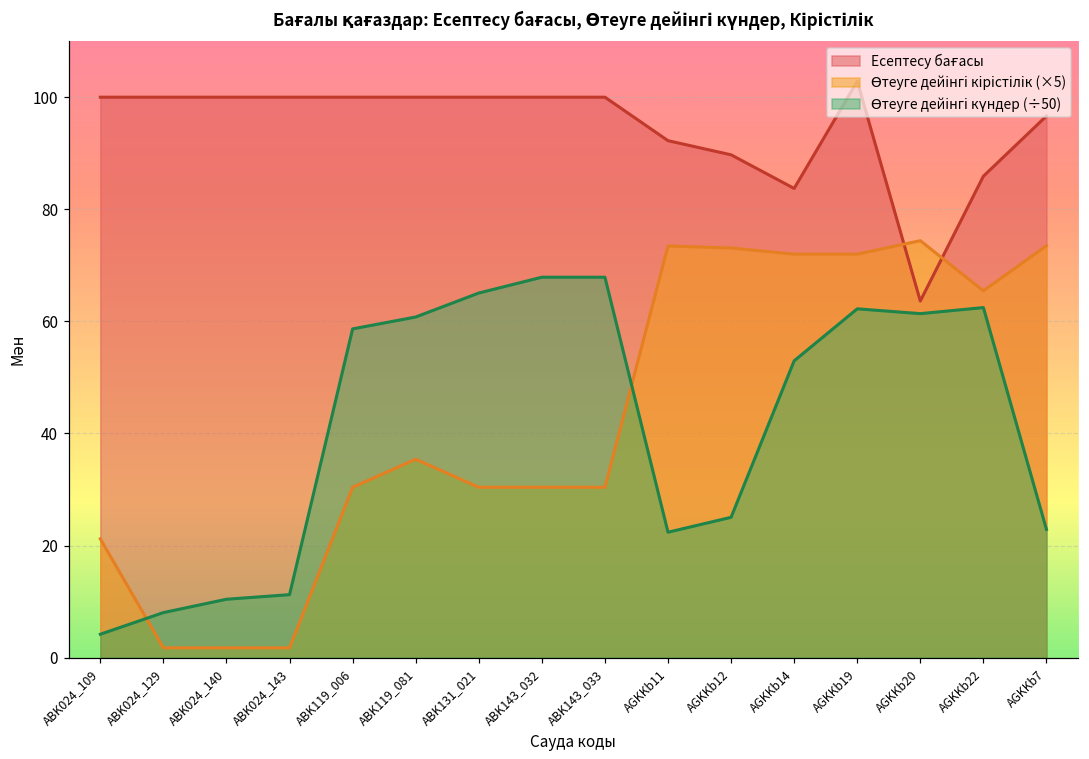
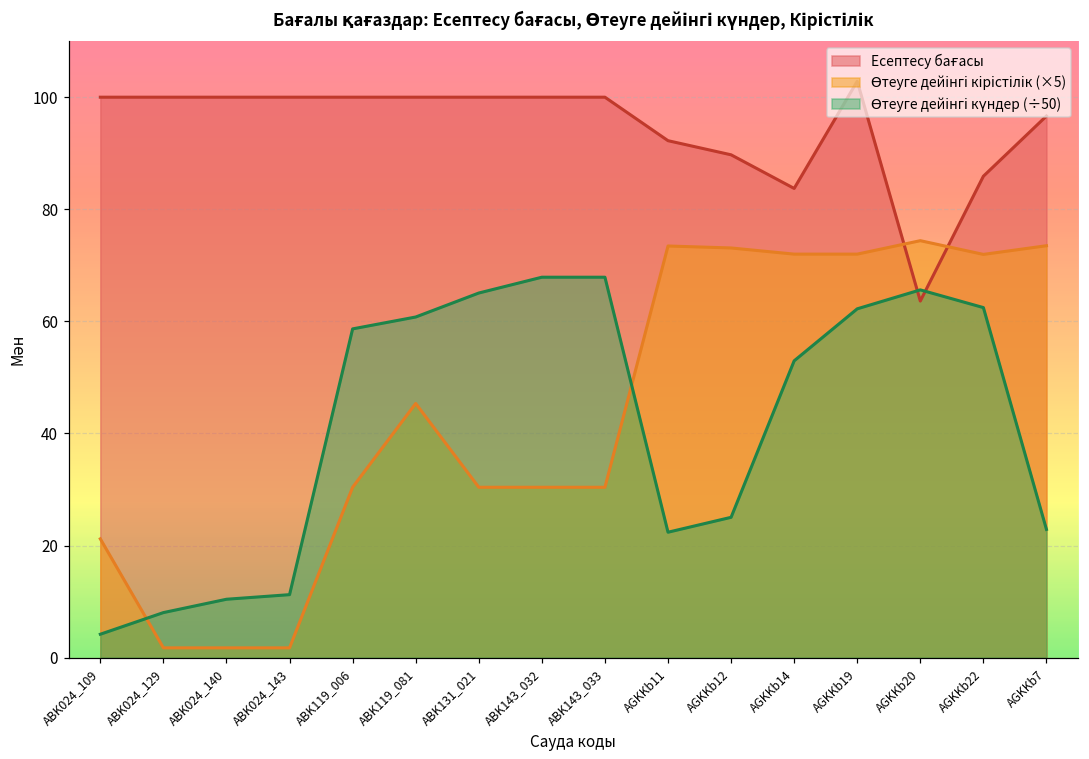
Өтеуге дейінгі кірістілік (×5), ABK119_081: 35 -> 45
Өтеуге дейінгі күндер (÷50), AGKKb20: 61 -> 66
Өтеуге дейінгі кірістілік (×5), AGKKb22: 65 -> 72
